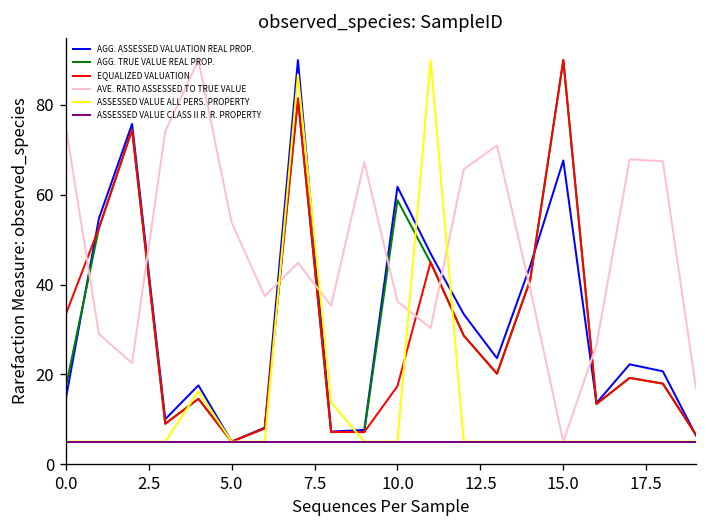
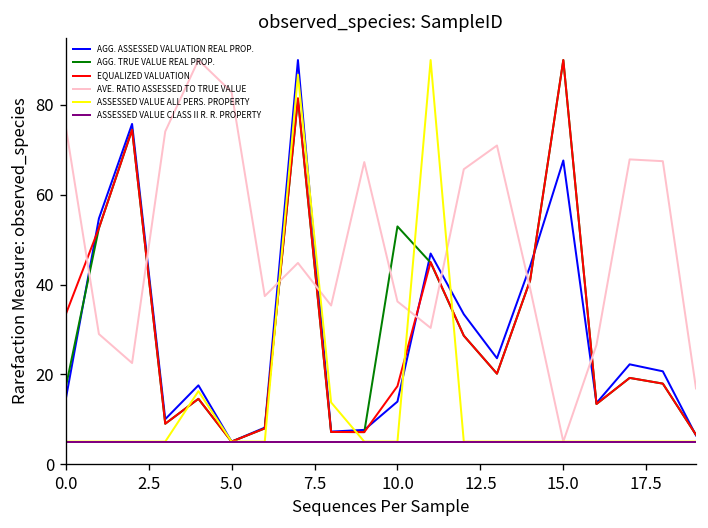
AVE. RATIO ASSESSED TO TRUE VALUE, 5.0: 54 -> 83
AGG. ASSESSED VALUATION REAL PROP., 10.0: 62 -> 14
AGG. TRUE VALUE REAL PROP., 10.0: 59 -> 53
